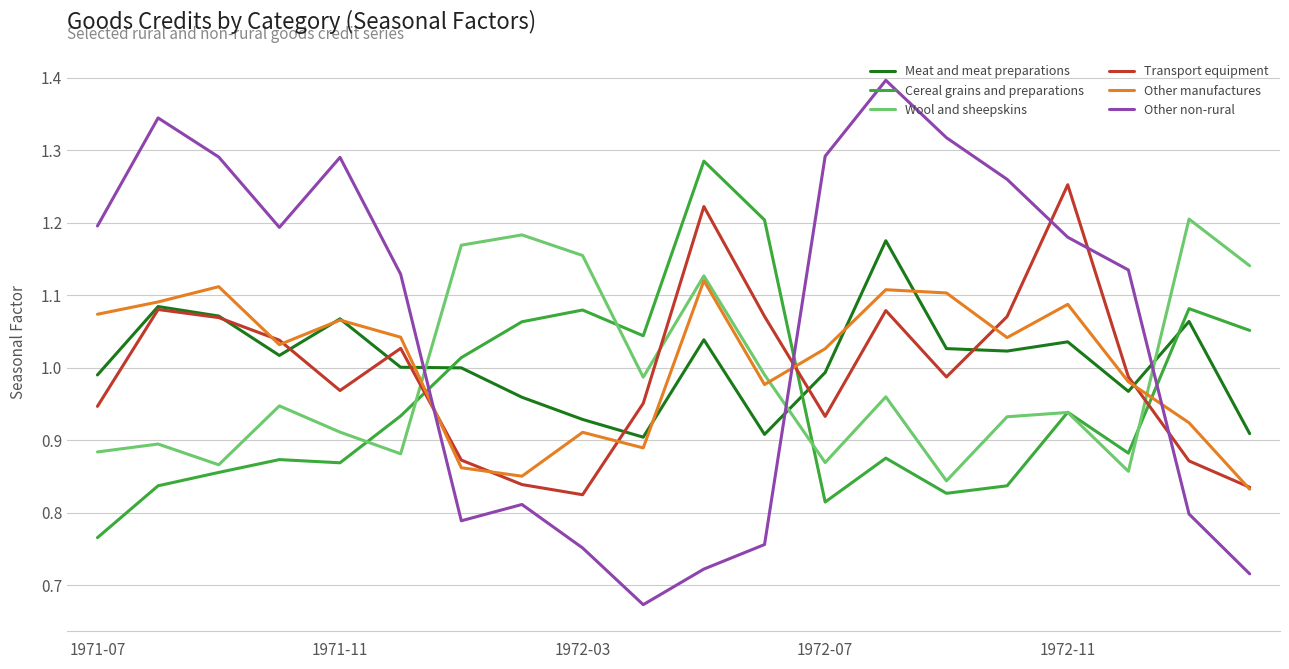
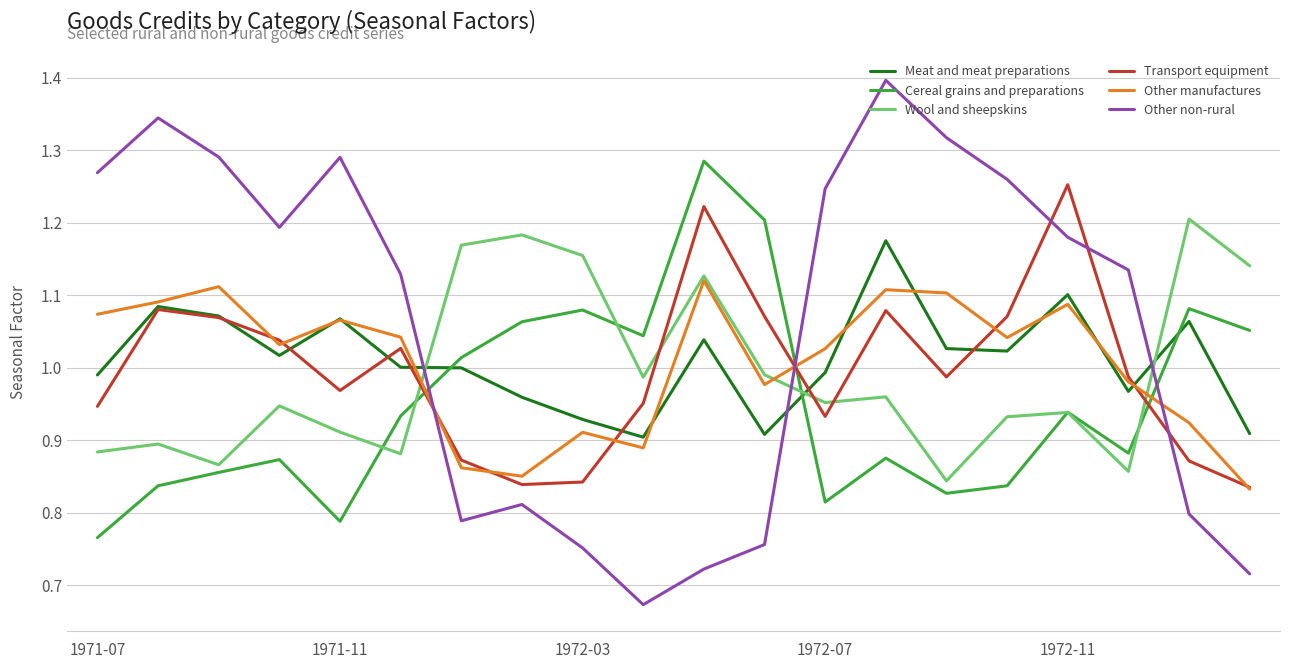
Other non-rural, 1971-07: 1.20 -> 1.27
Cereal grains and preparations, 1971-11: 0.87 -> 0.79
Transport equipment, 1972-03: 0.82 -> 0.84
Wool and sheepskins, 1972-07: 0.87 -> 0.95
Other non-rural, 1972-07: 1.29 -> 1.25
Meat and meat preparations, 1972-11: 1.04 -> 1.10
